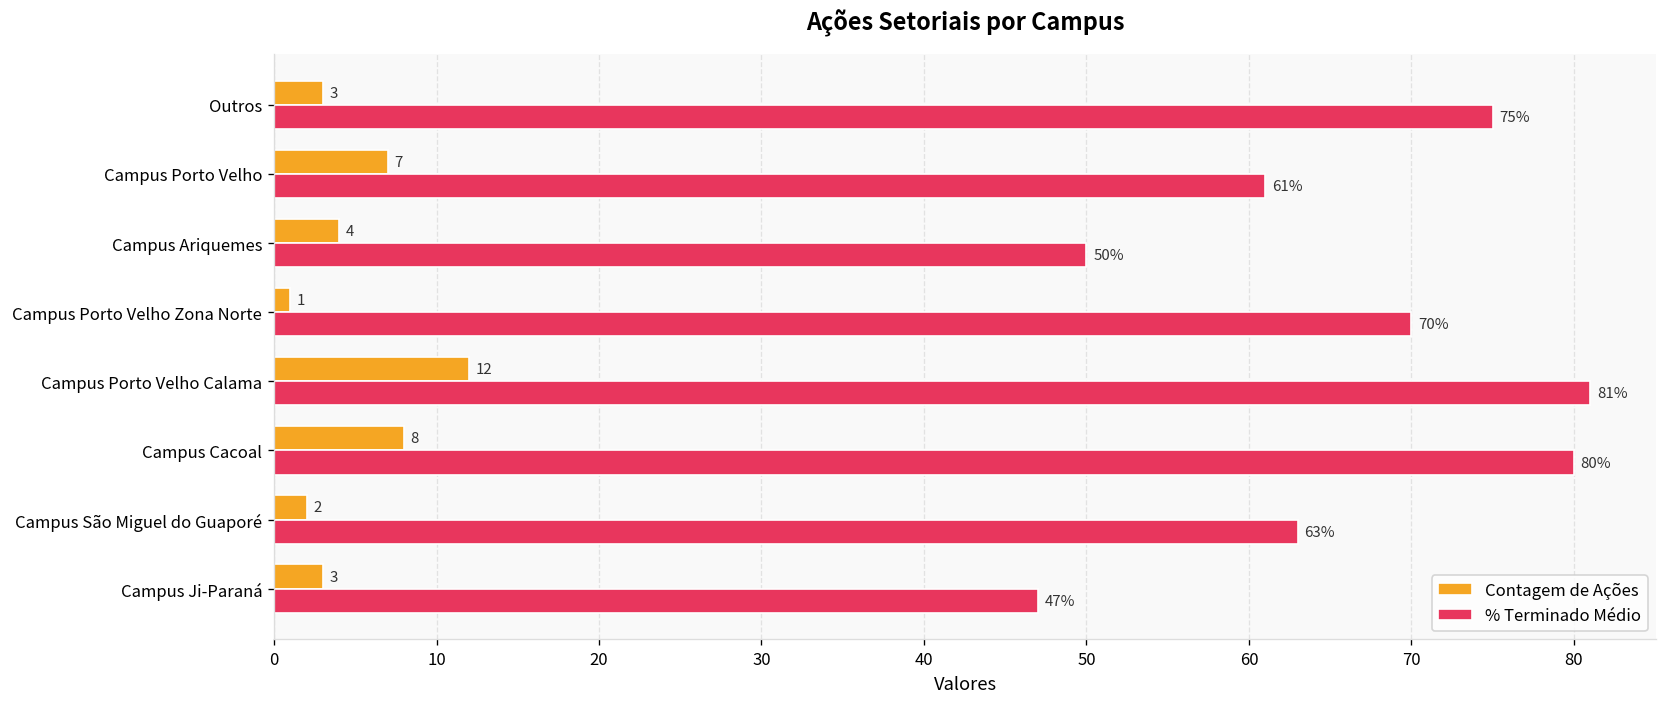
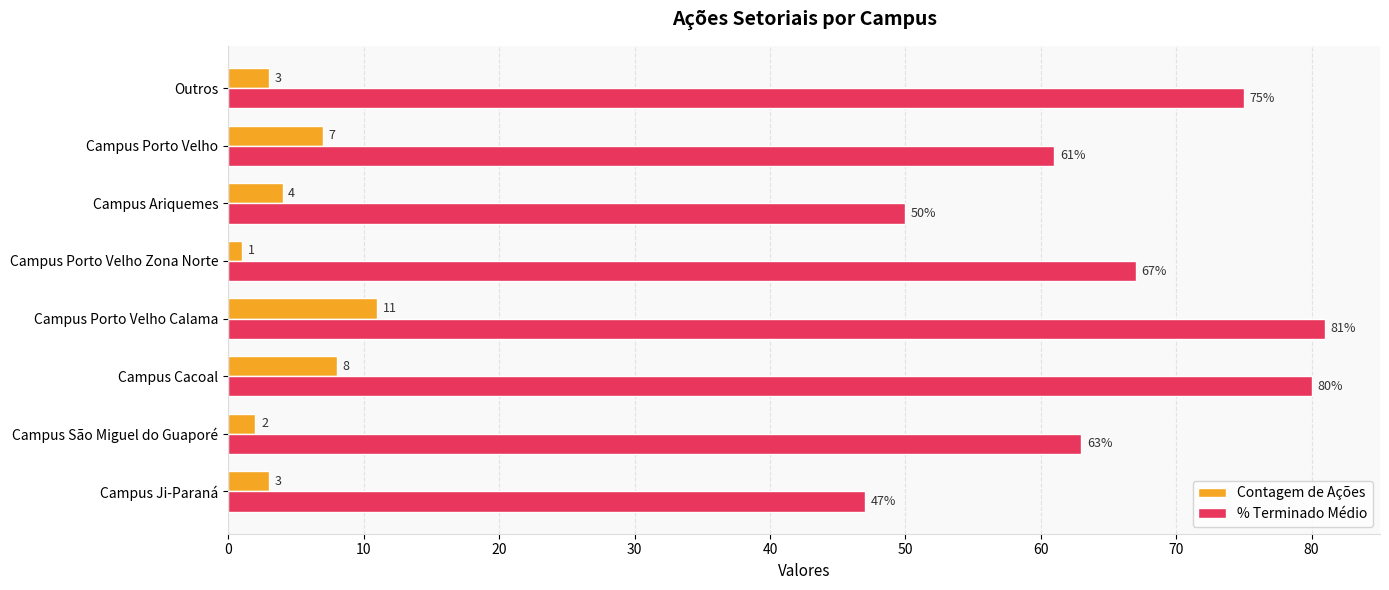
% Terminado Médio, Campus Porto Velho Zona Norte: 70% -> 67%
Contagem de Ações, Campus Porto Velho Calama: 12 -> 11
